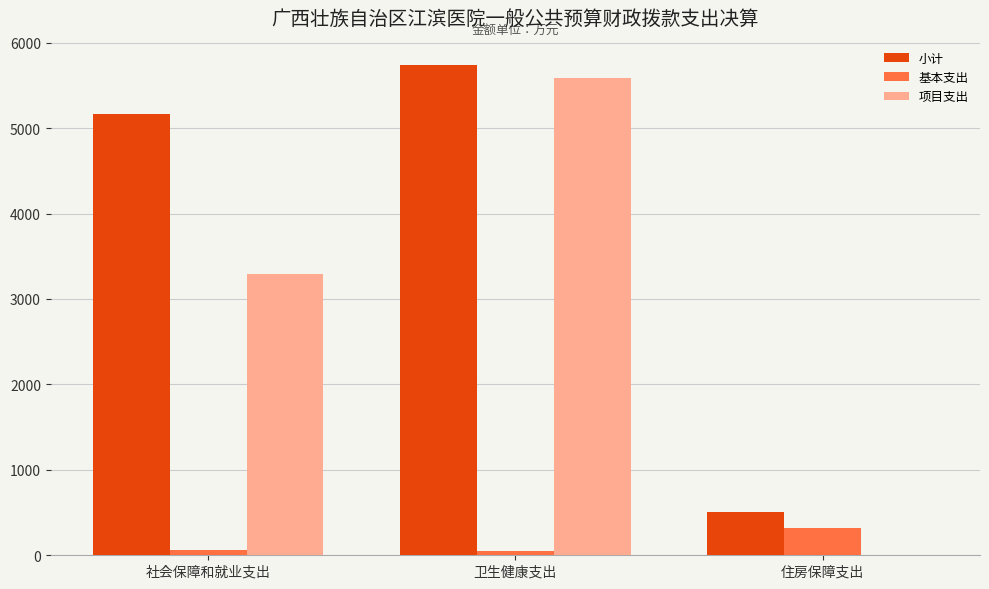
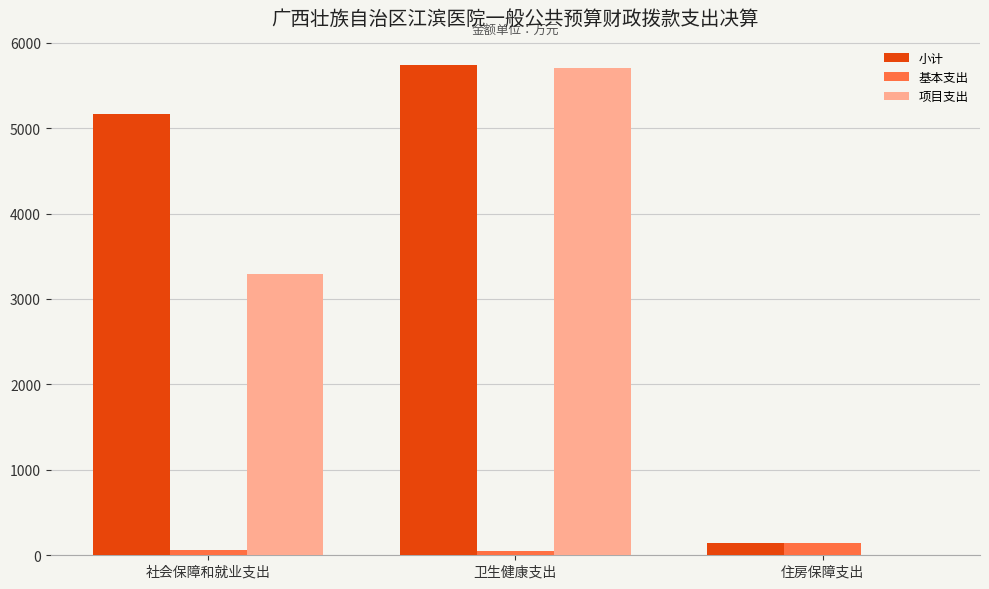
项目支出, 卫生健康支出: 5600 -> 5700
小计, 住房保障支出: 500 -> 100
基本支出, 住房保障支出: 300 -> 100
